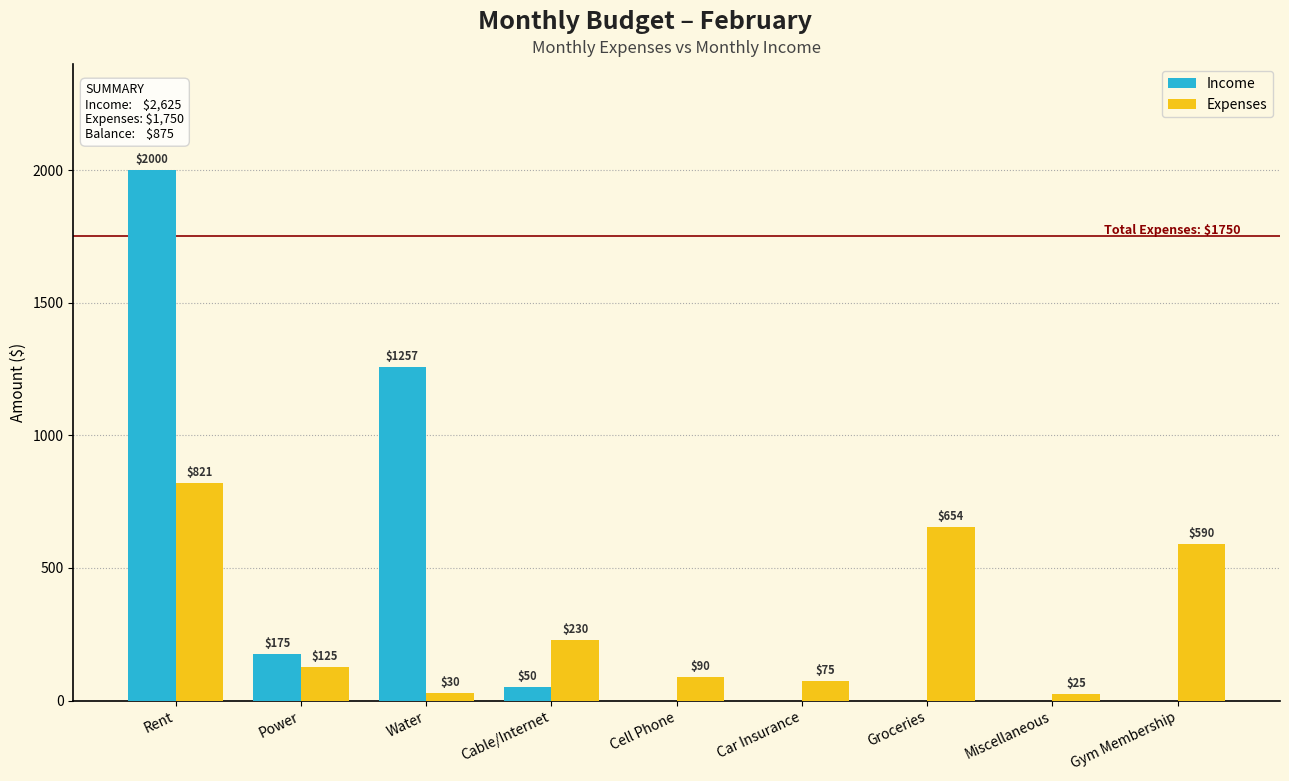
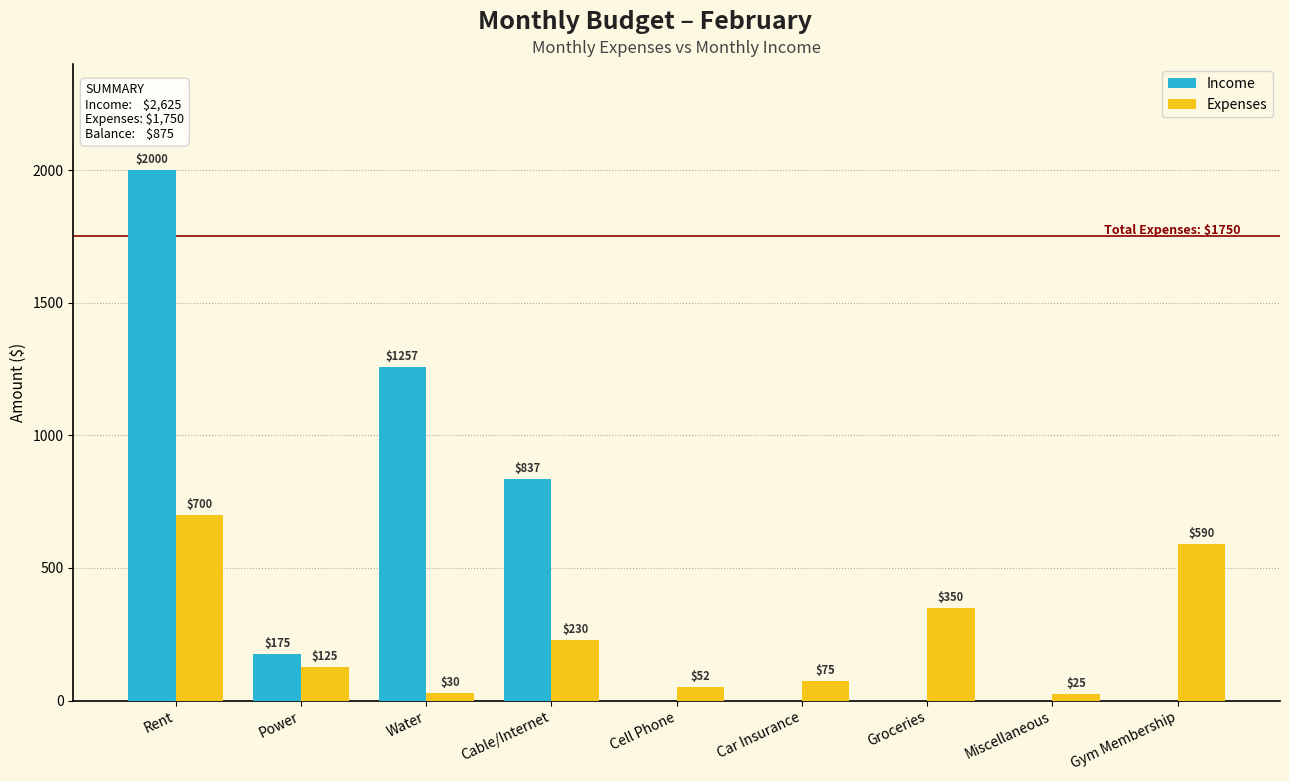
Expenses, Rent: $821 -> $700
Income, Cable/Internet: $50 -> $837
Expenses, Cell Phone: $90 -> $52
Expenses, Groceries: $654 -> $350
